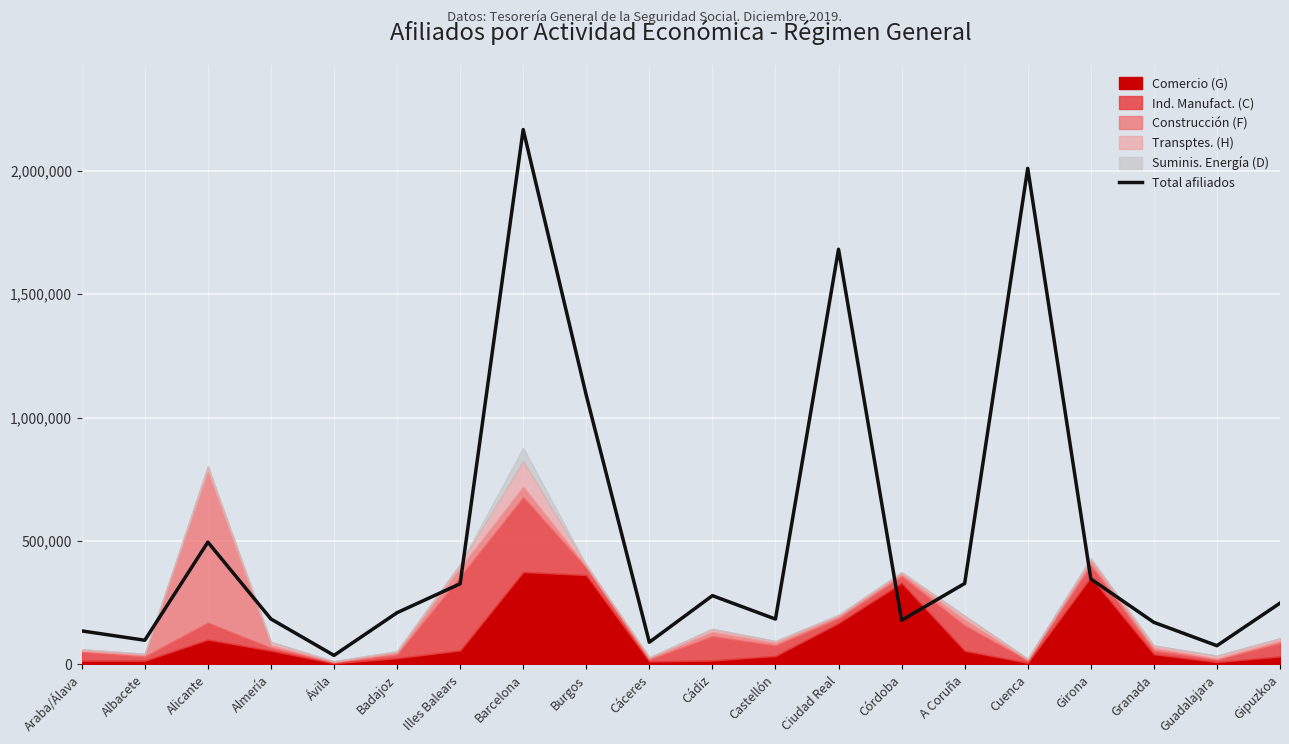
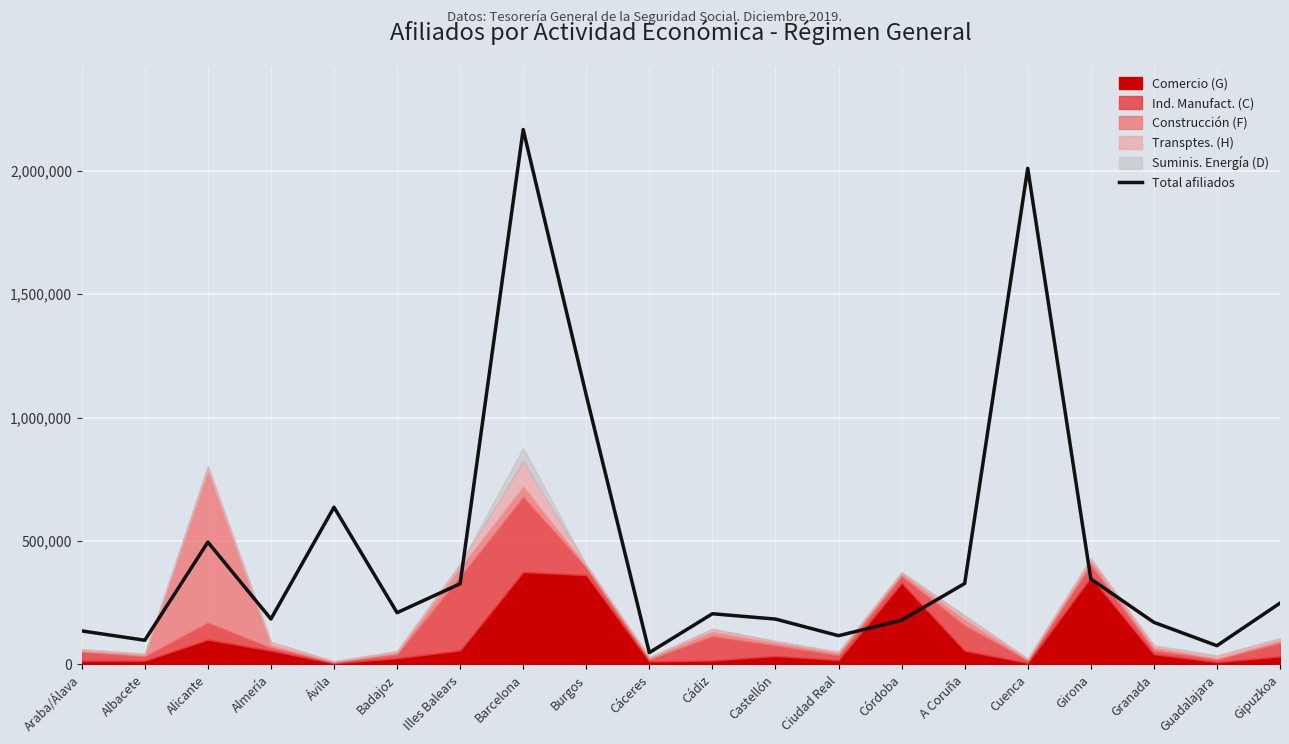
Total afiliados, Ávila: 40,000 -> 640,000
Total afiliados, Cáceres: 90,000 -> 50,000
Total afiliados, Cádiz: 280,000 -> 210,000
Total afiliados, Ciudad Real: 1,680,000 -> 120,000
Comercio (G), Ciudad Real: 170,000 -> 20,000
